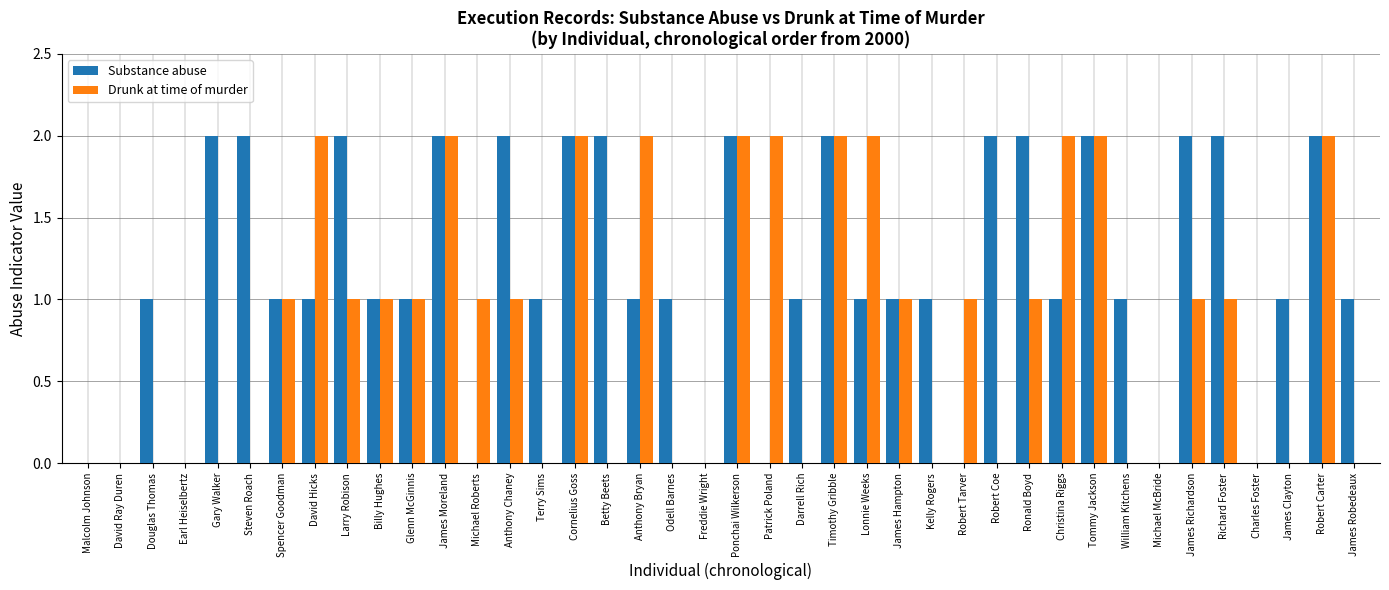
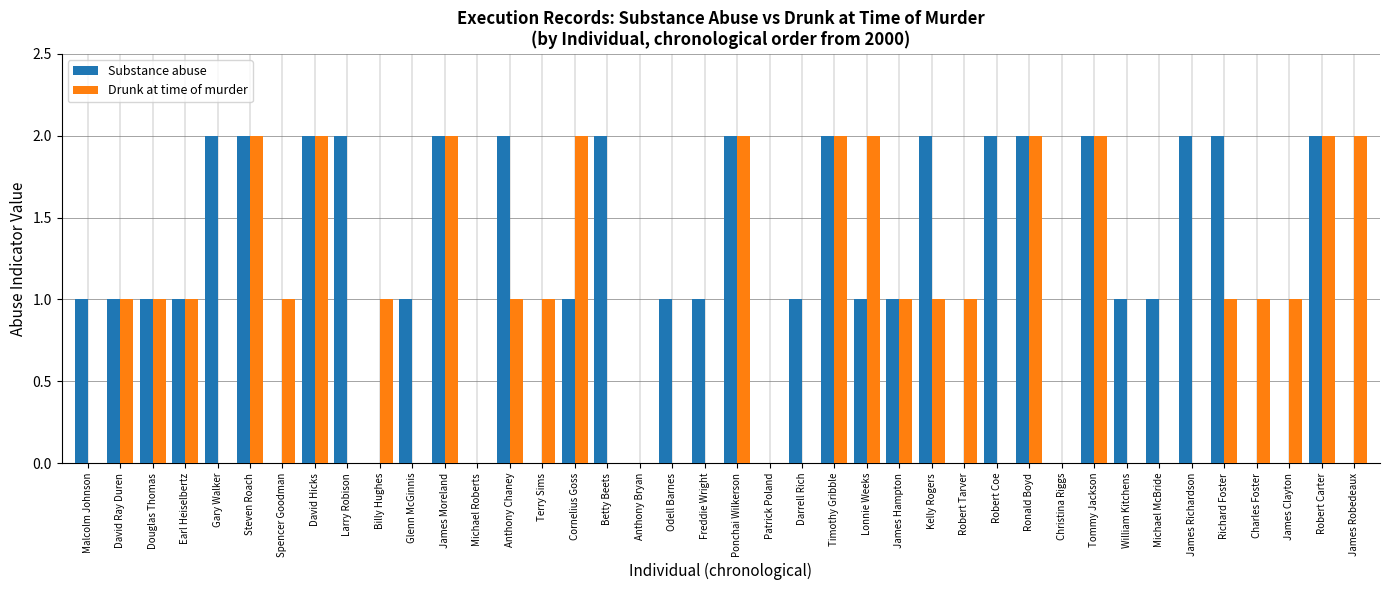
Substance abuse, Malcolm Johnson: 0 -> 1
Substance abuse, David Ray Duren: 0 -> 1
Drunk at time of murder, David Ray Duren: 0 -> 1
Drunk at time of murder, Douglas Thomas: 0 -> 1
Substance abuse, Earl Heiselbertz: 0 -> 1
Drunk at time of murder, Earl Heiselbertz: 0 -> 1
Drunk at time of murder, Steven Roach: 0 -> 2
Substance abuse, Spencer Goodman: 1 -> 0
Substance abuse, David Hicks: 1 -> 2
Drunk at time of murder, Larry Robison: 1 -> 0
Substance abuse, Billy Hughes: 1 -> 0
Drunk at time of murder, Glenn McGinnis: 1 -> 0
Drunk at time of murder, Michael Roberts: 1 -> 0
Substance abuse, Terry Sims: 1 -> 0
Drunk at time of murder, Terry Sims: 0 -> 1
Substance abuse, Cornelius Goss: 2 -> 1
Substance abuse, Anthony Bryan: 1 -> 0
Drunk at time of murder, Anthony Bryan: 2 -> 0
Substance abuse, Freddie Wright: 0 -> 1
Drunk at time of murder, Patrick Poland: 2 -> 0
Substance abuse, Kelly Rogers: 1 -> 2
Drunk at time of murder, Kelly Rogers: 0 -> 1
Drunk at time of murder, Ronald Boyd: 1 -> 2
Substance abuse, Christina Riggs: 1 -> 0
Drunk at time of murder, Christina Riggs: 2 -> 0
Substance abuse, Michael McBride: 0 -> 1
Drunk at time of murder, James Richardson: 1 -> 0
Drunk at time of murder, Charles Foster: 0 -> 1
Substance abuse, James Clayton: 1 -> 0
Drunk at time of murder, James Clayton: 0 -> 1
Substance abuse, James Robedeaux: 1 -> 0
Drunk at time of murder, James Robedeaux: 0 -> 2
